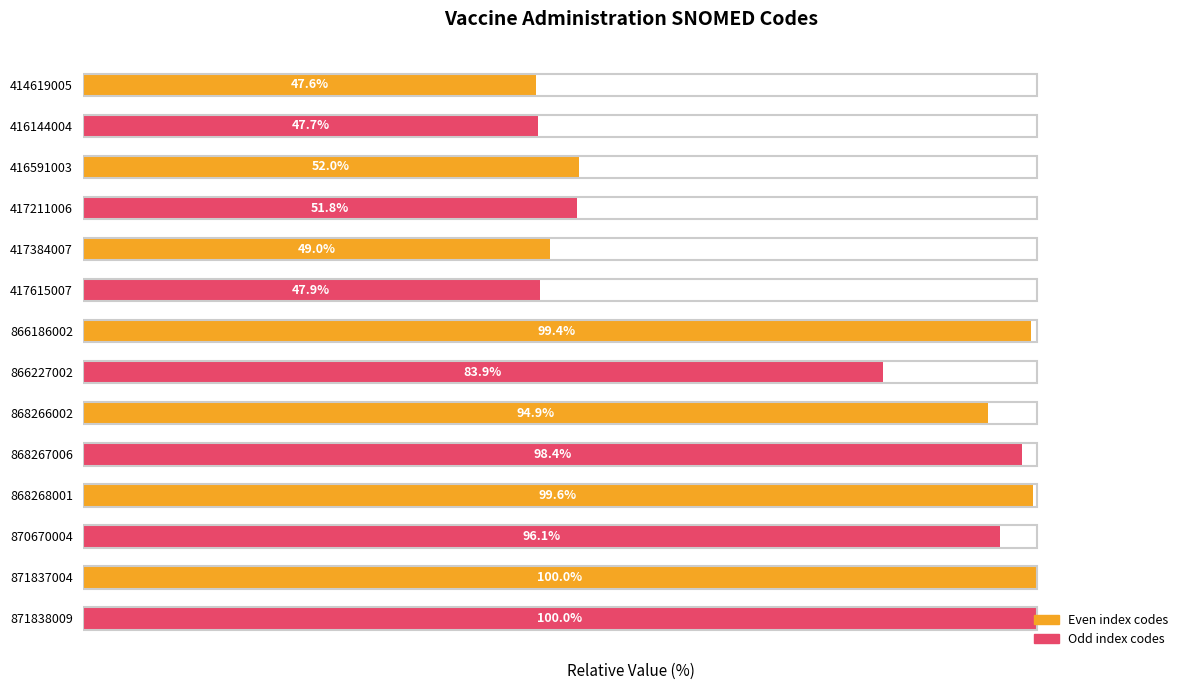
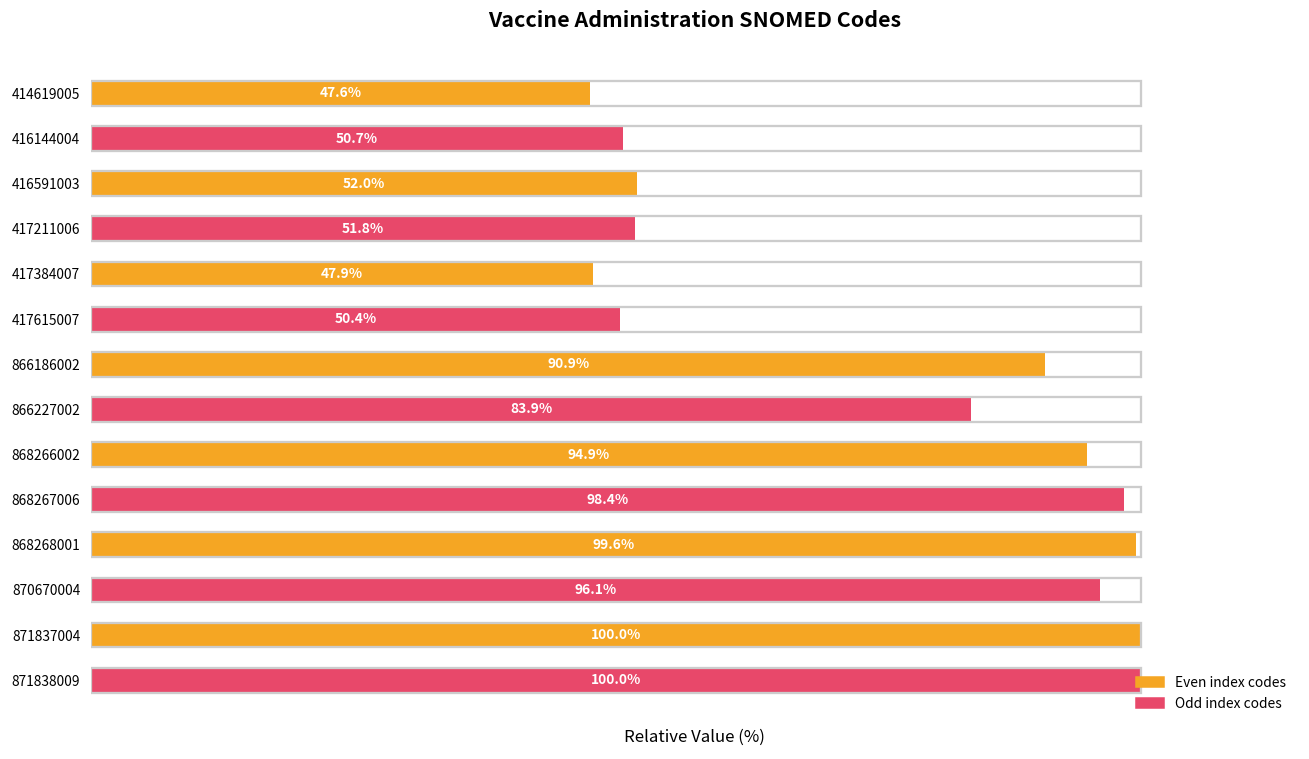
416144004: 47.7% -> 50.7%
417384007: 49.0% -> 47.9%
417615007: 47.9% -> 50.4%
866186002: 99.4% -> 90.9%
